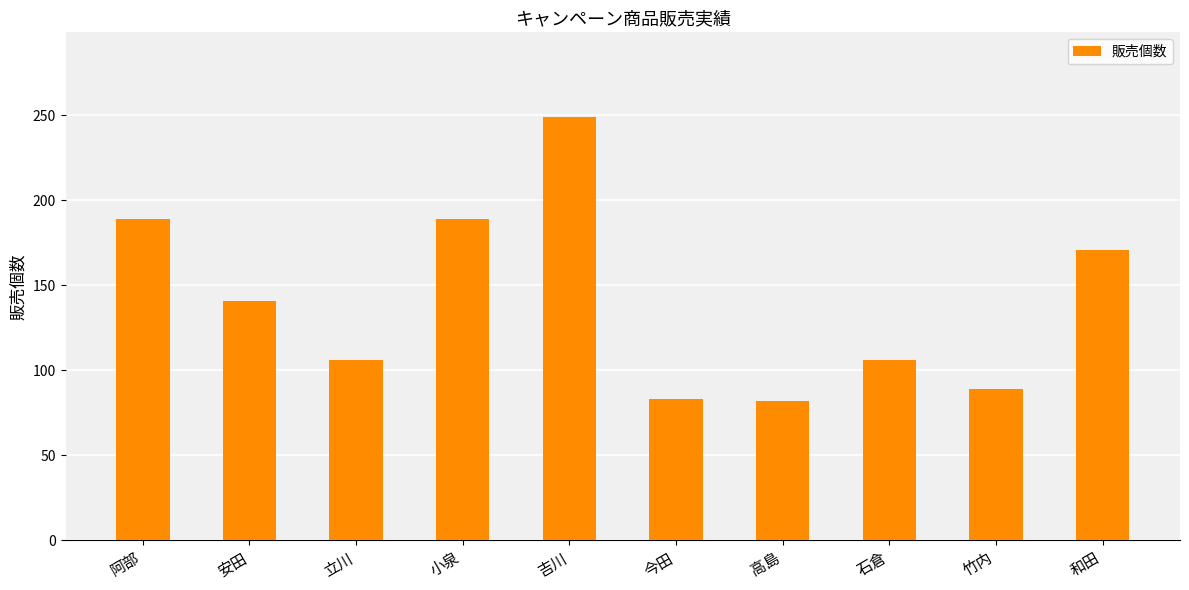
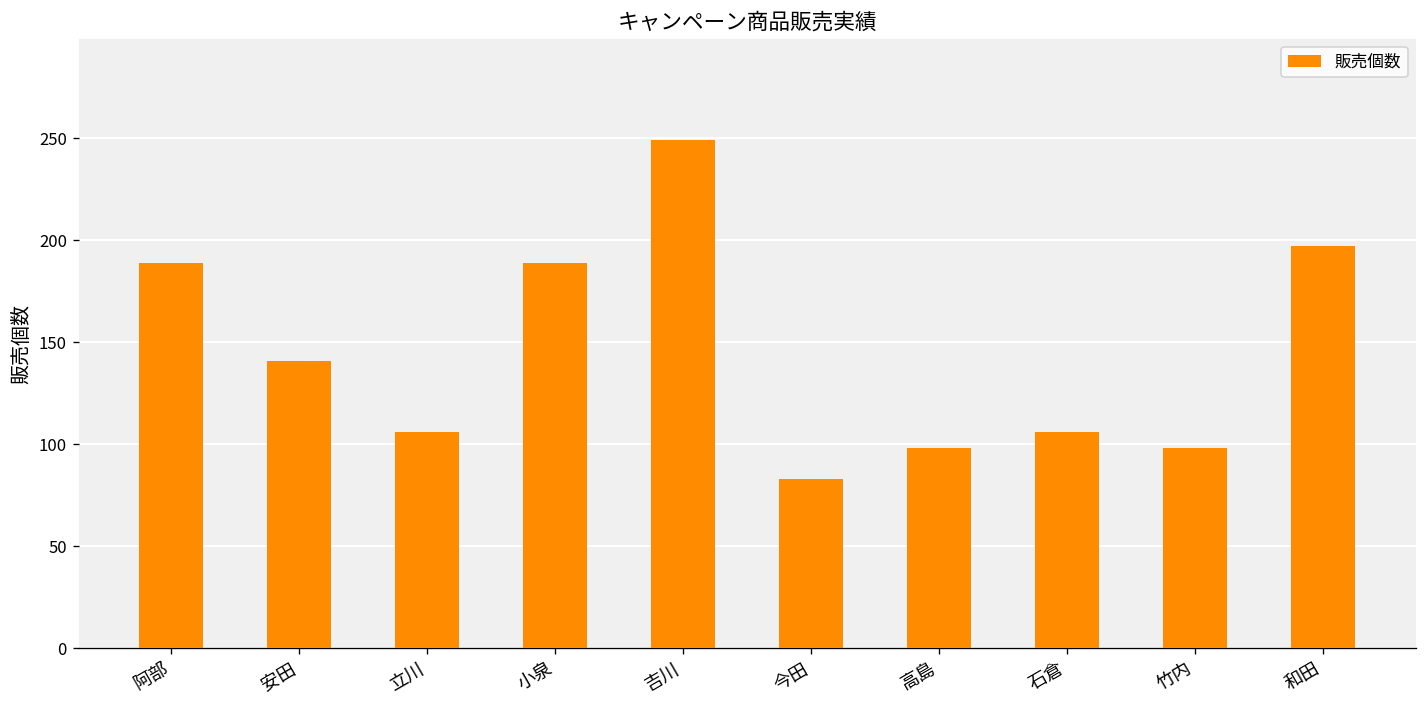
高島: 82 -> 98
竹内: 89 -> 98
和田: 171 -> 197
